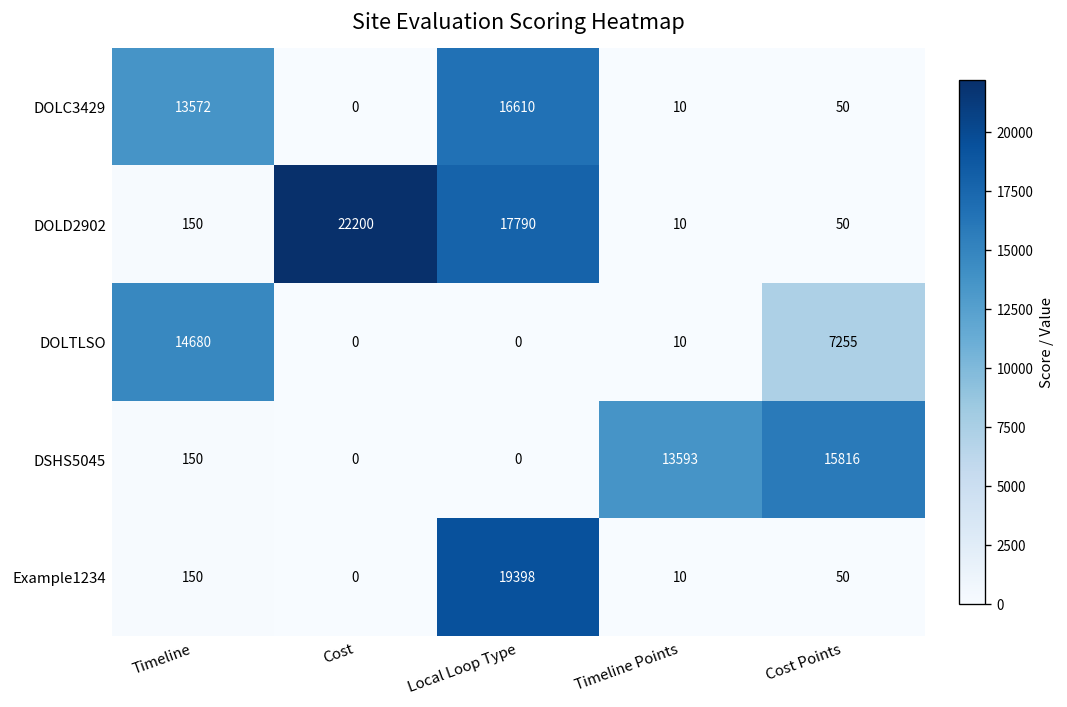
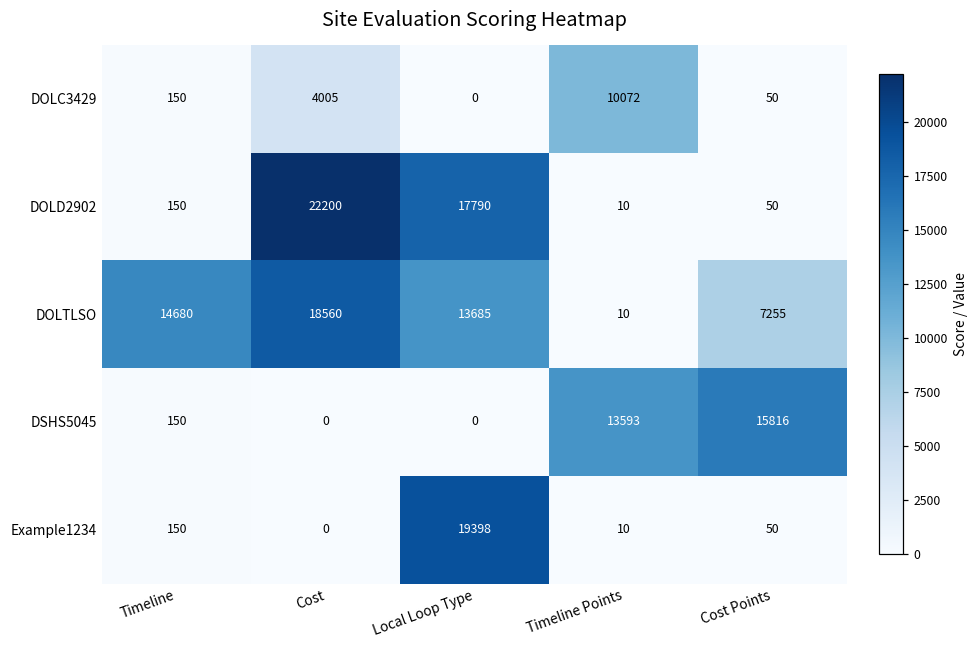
DOLC3429, Timeline: 13572 -> 150
DOLC3429, Cost: 0 -> 4005
DOLC3429, Local Loop Type: 16610 -> 0
DOLC3429, Timeline Points: 10 -> 10072
DOLTLSO, Cost: 0 -> 18560
DOLTLSO, Local Loop Type: 0 -> 13685
